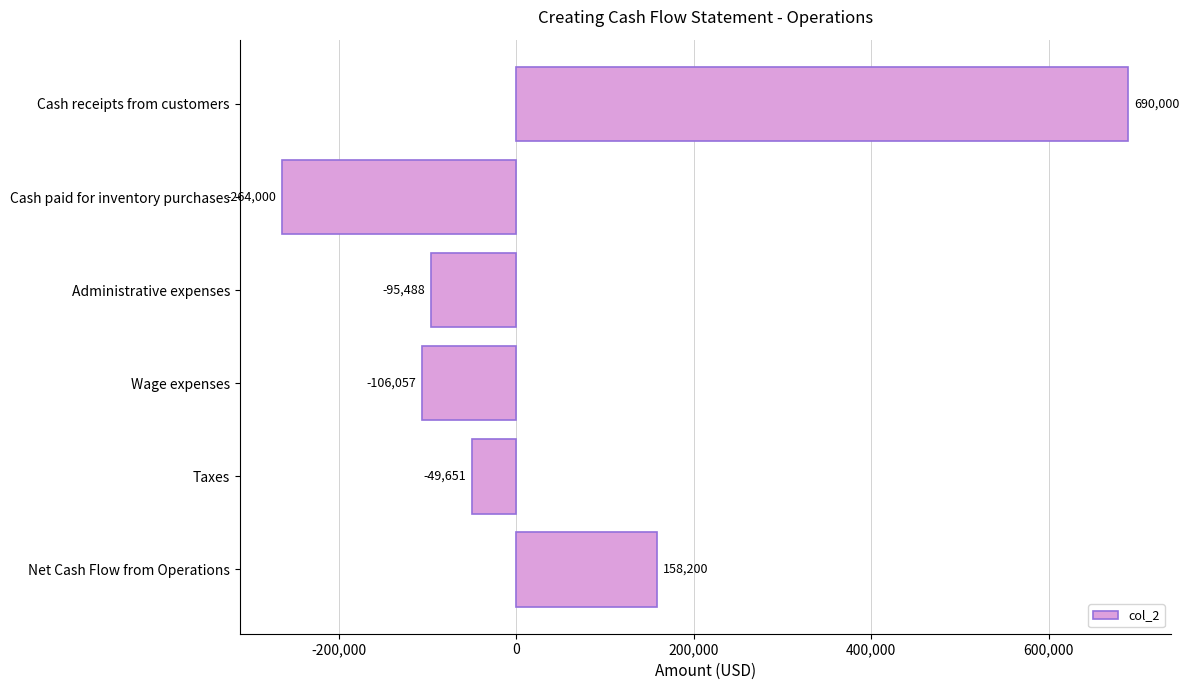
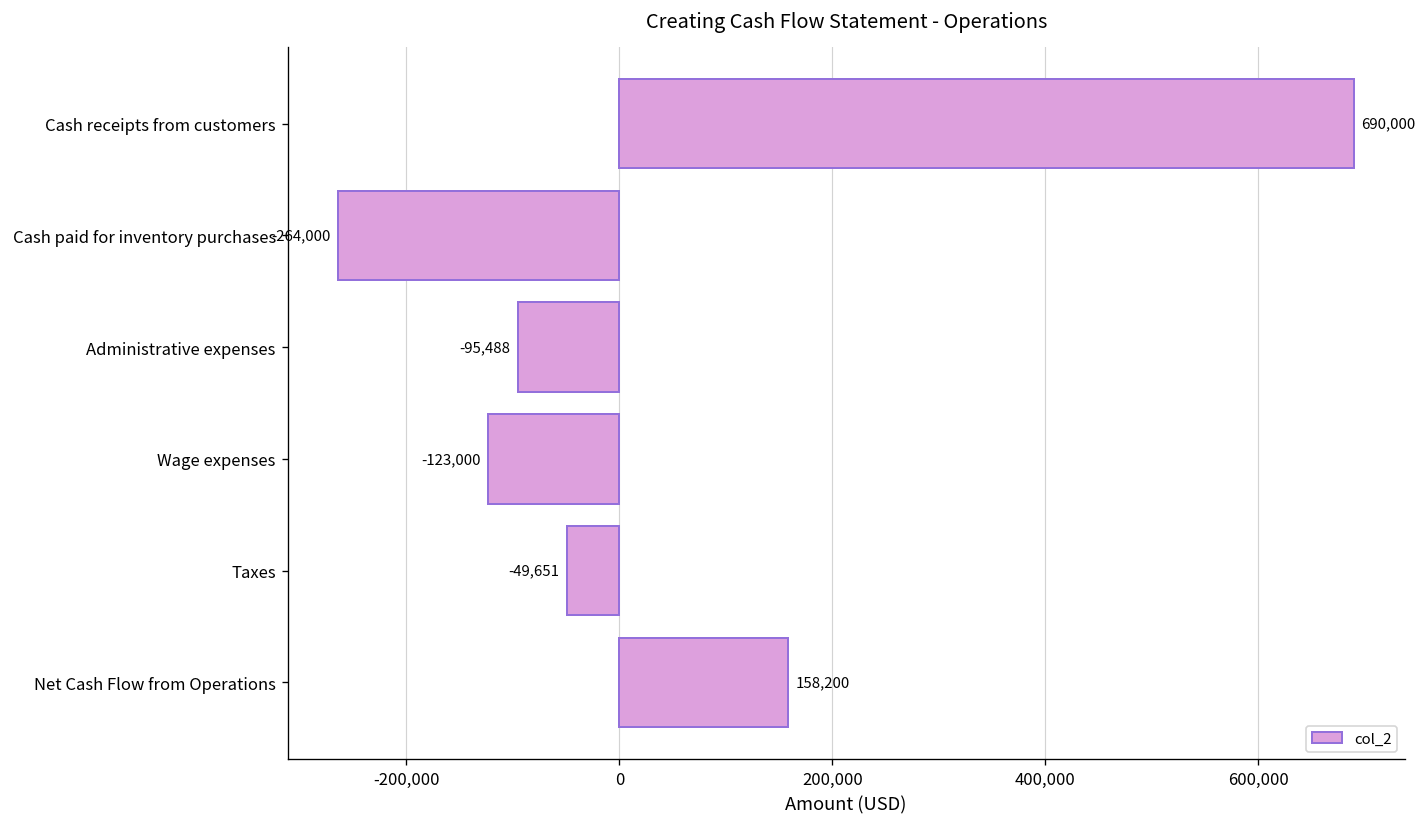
Wage expenses: -106,057 -> -123,000
